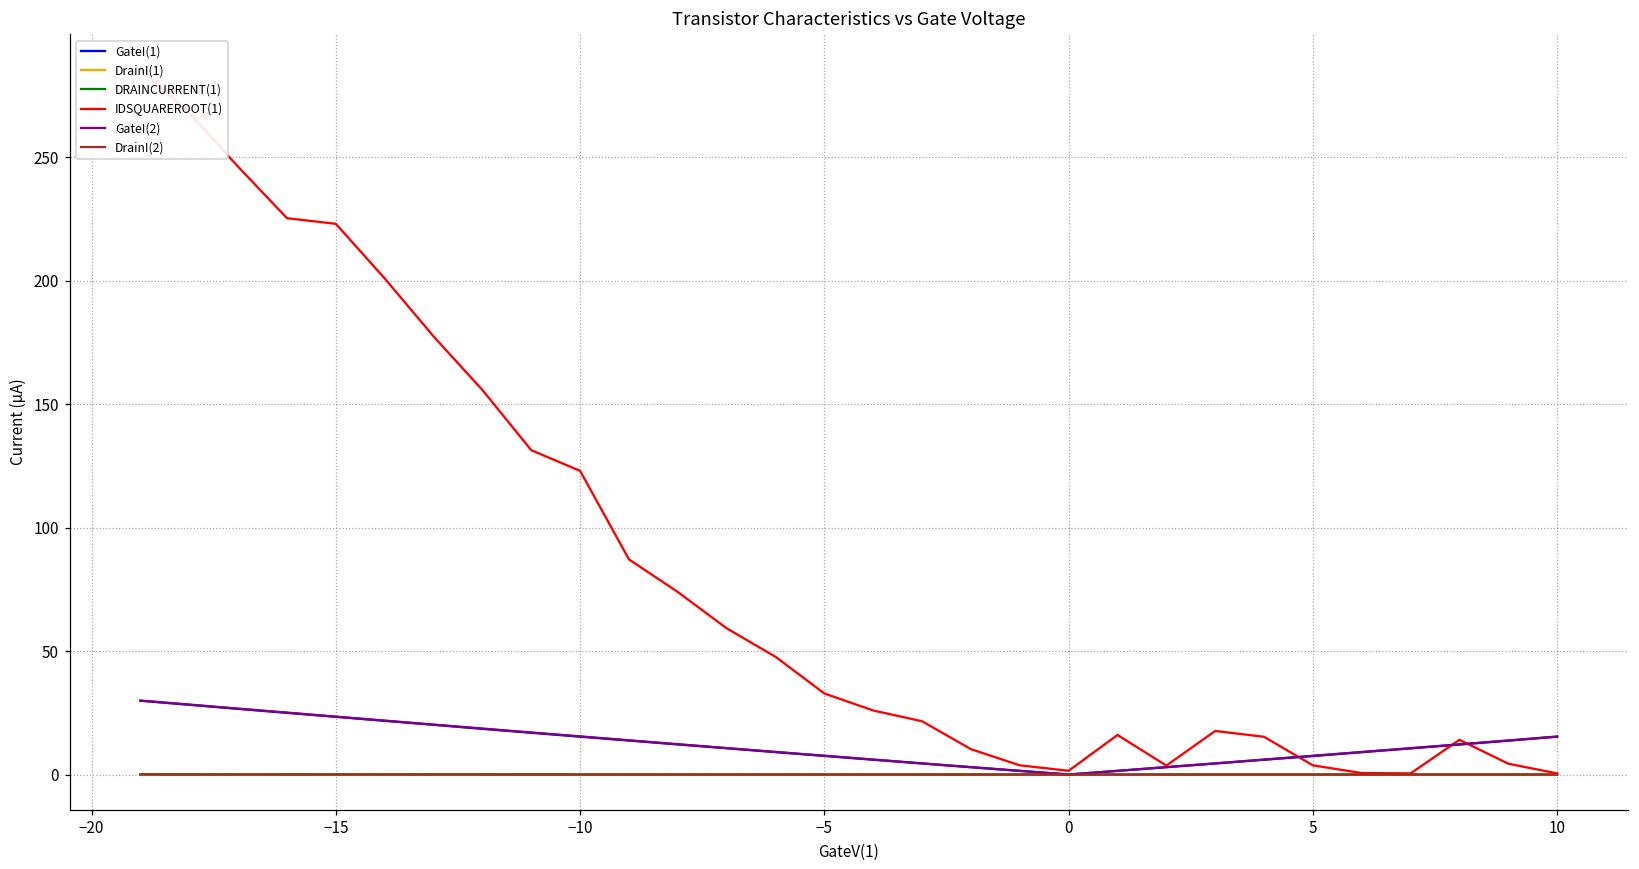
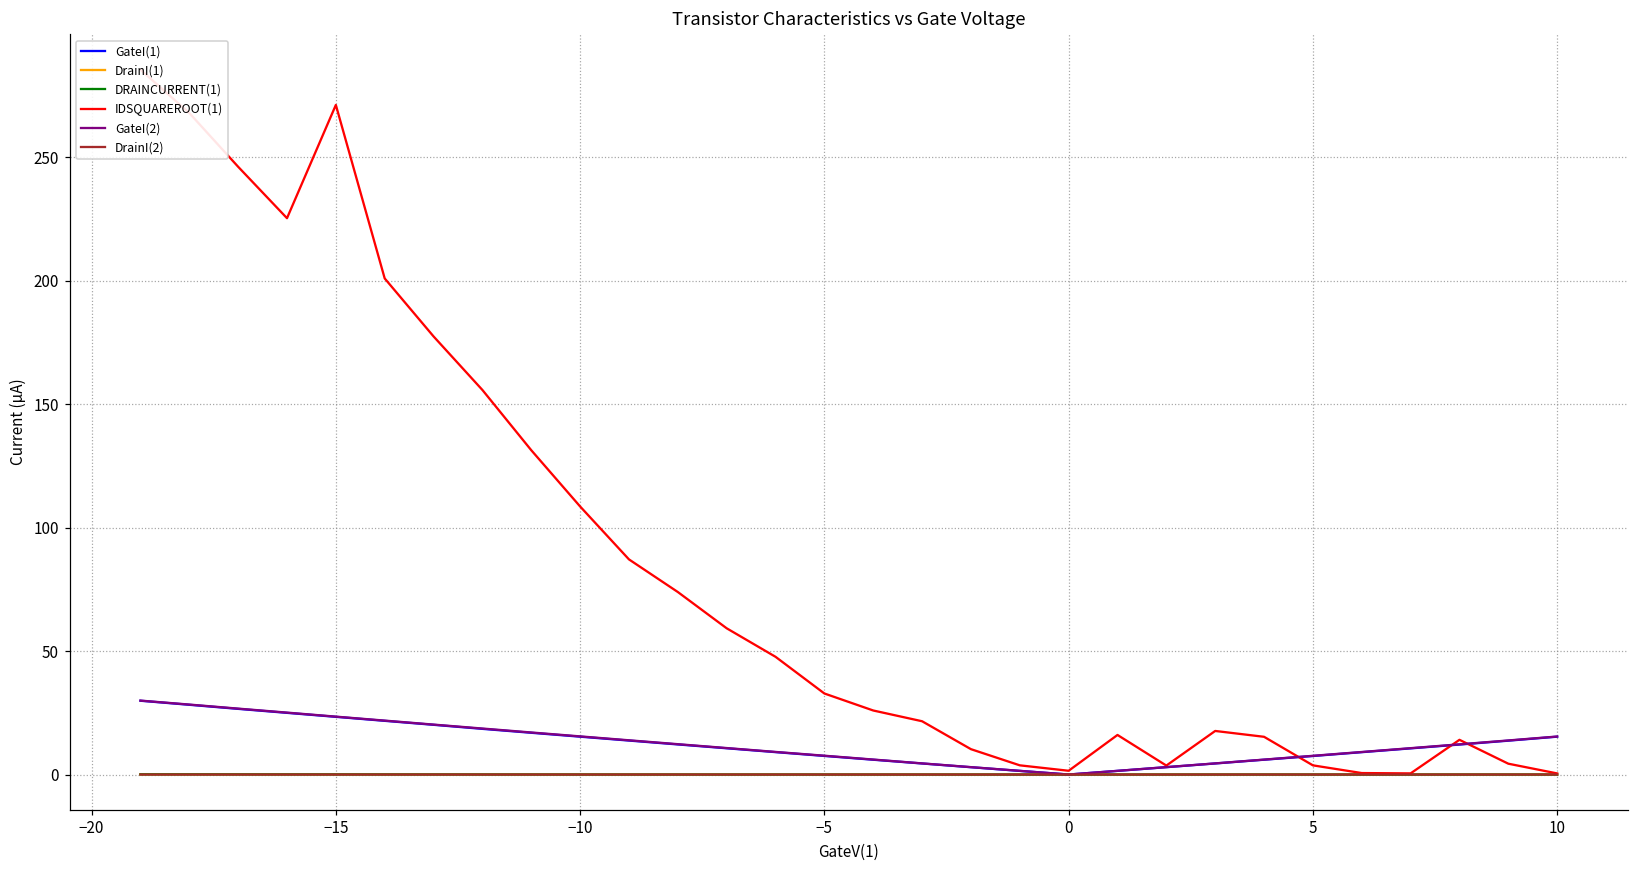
IDSQUAREROOT(1), −15: 223 -> 271
IDSQUAREROOT(1), −10: 123 -> 109
